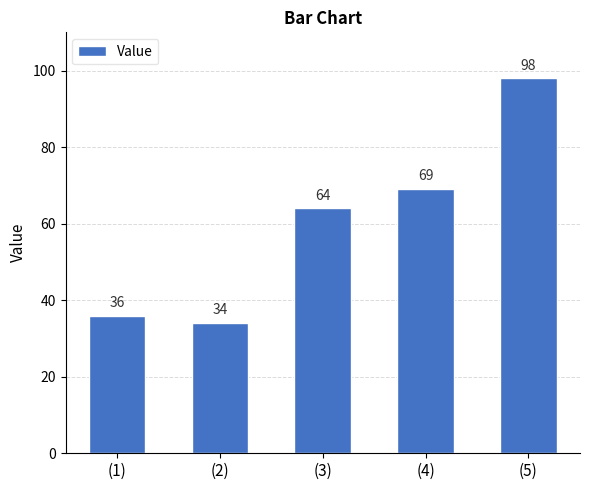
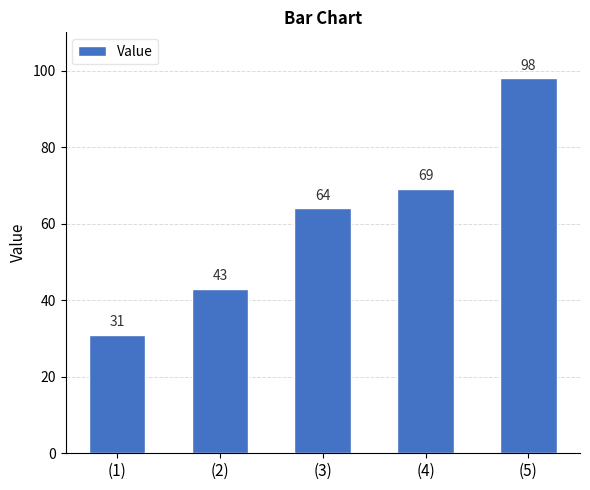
(1): 36 -> 31
(2): 34 -> 43
